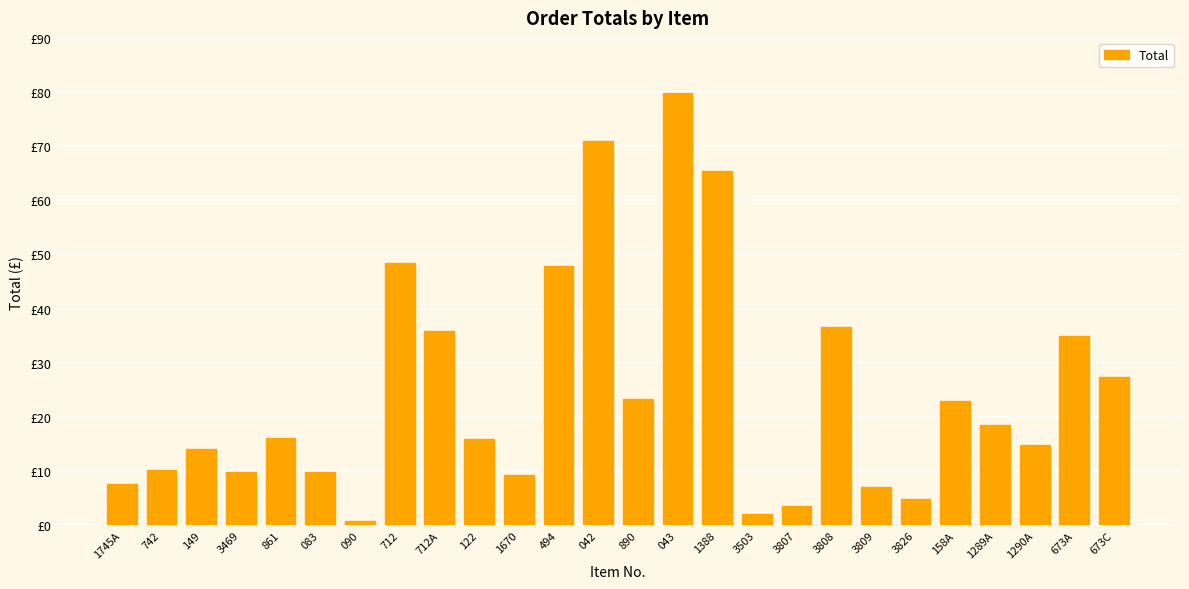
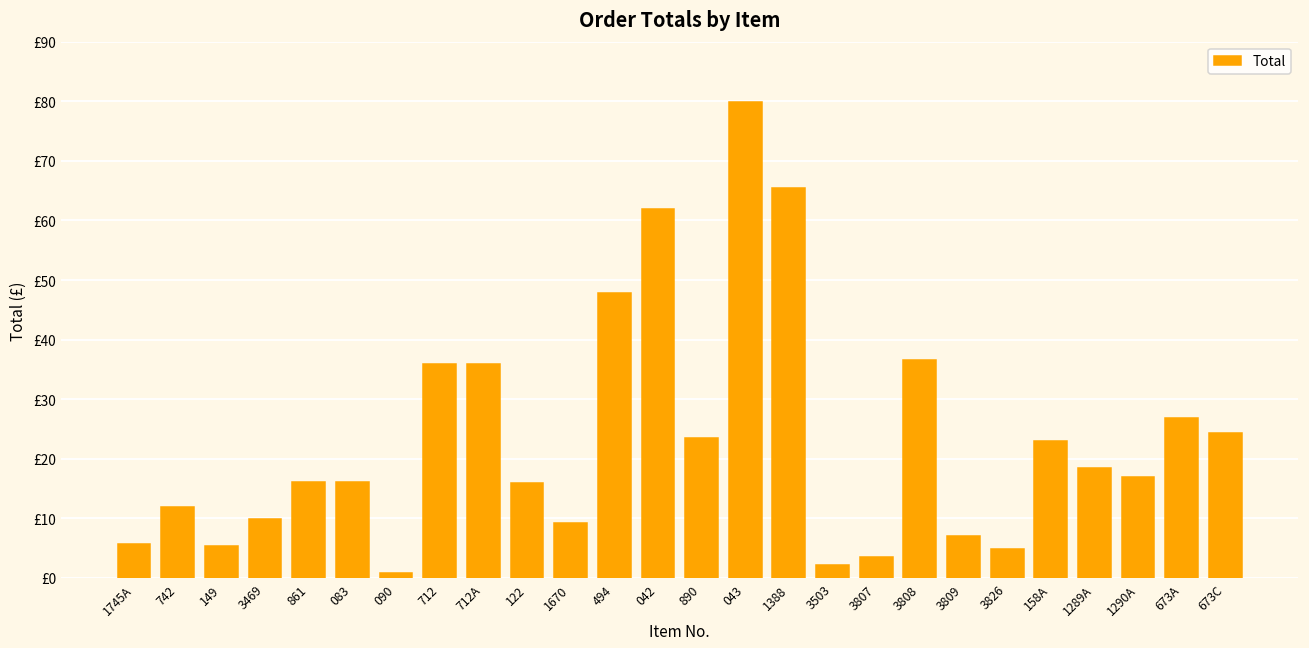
1745A: £8 -> £6
742: £10 -> £12
149: £14 -> £5
083: £10 -> £16
712: £48 -> £36
042: £71 -> £62
1290A: £15 -> £17
673A: £35 -> £27
673C: £27 -> £24
